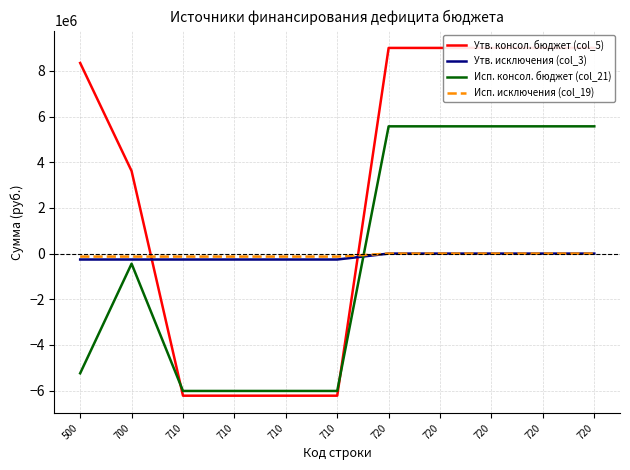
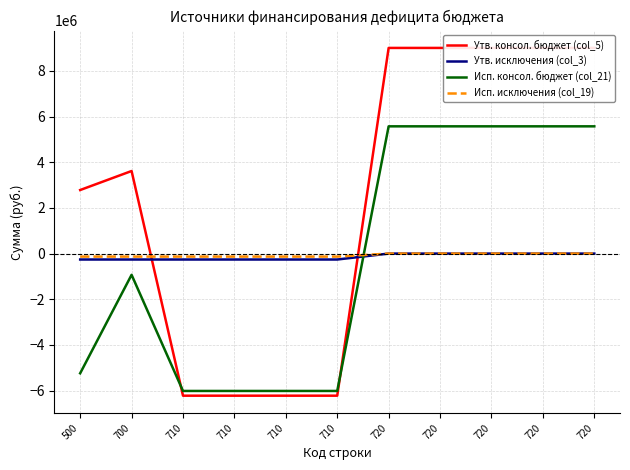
Утв. консол. бюджет (col_5), 500: 8400000 -> 2800000
Исп. консол. бюджет (col_21), 700: -400000 -> -900000
